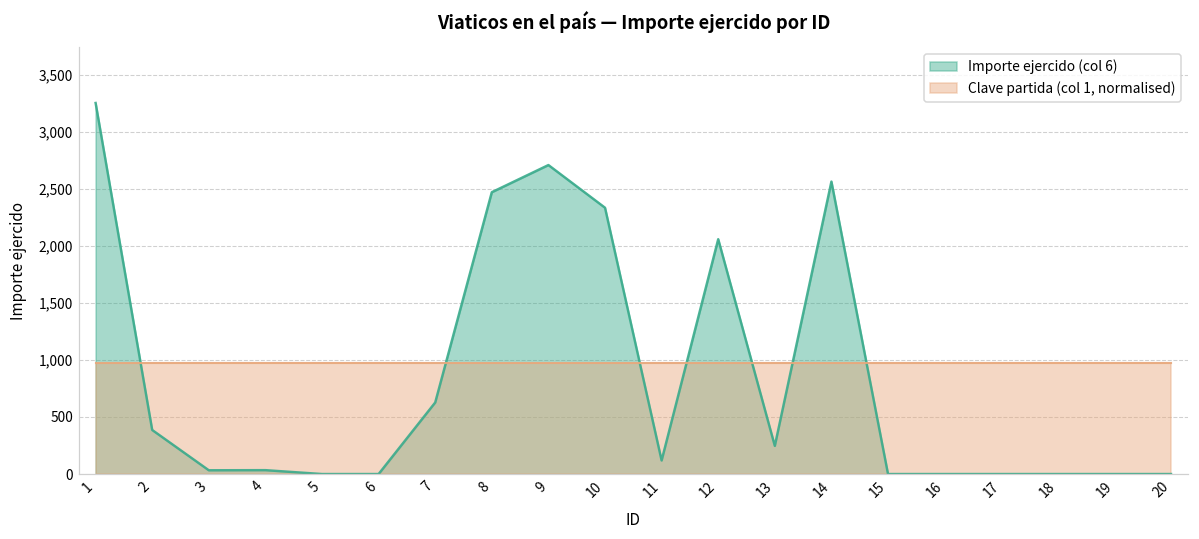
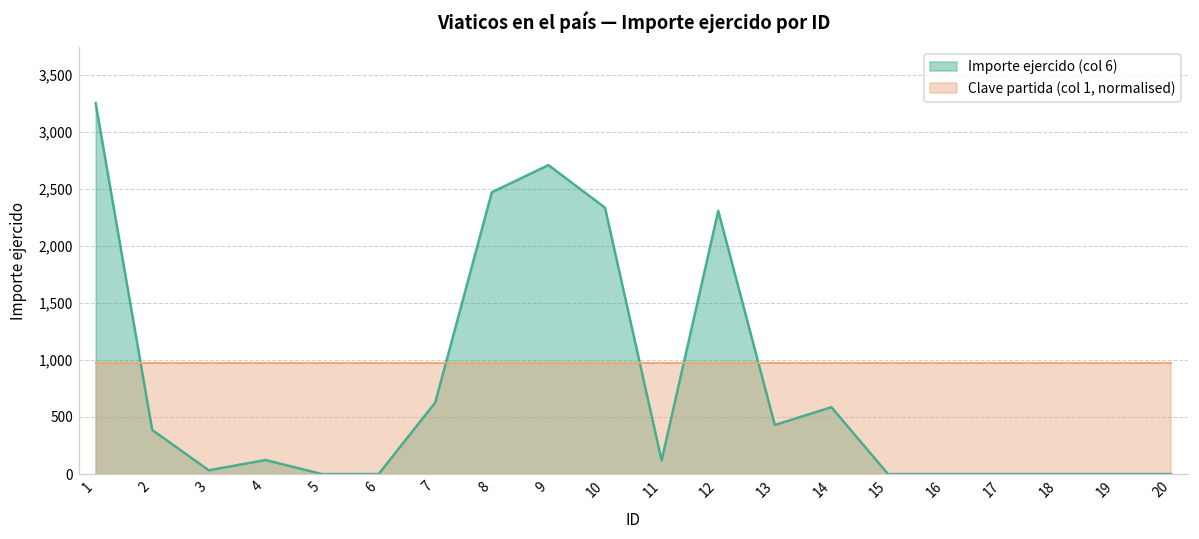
Importe ejercido (col 6), 4: 30 -> 120
Importe ejercido (col 6), 12: 2,060 -> 2,310
Importe ejercido (col 6), 13: 250 -> 430
Importe ejercido (col 6), 14: 2,560 -> 590
